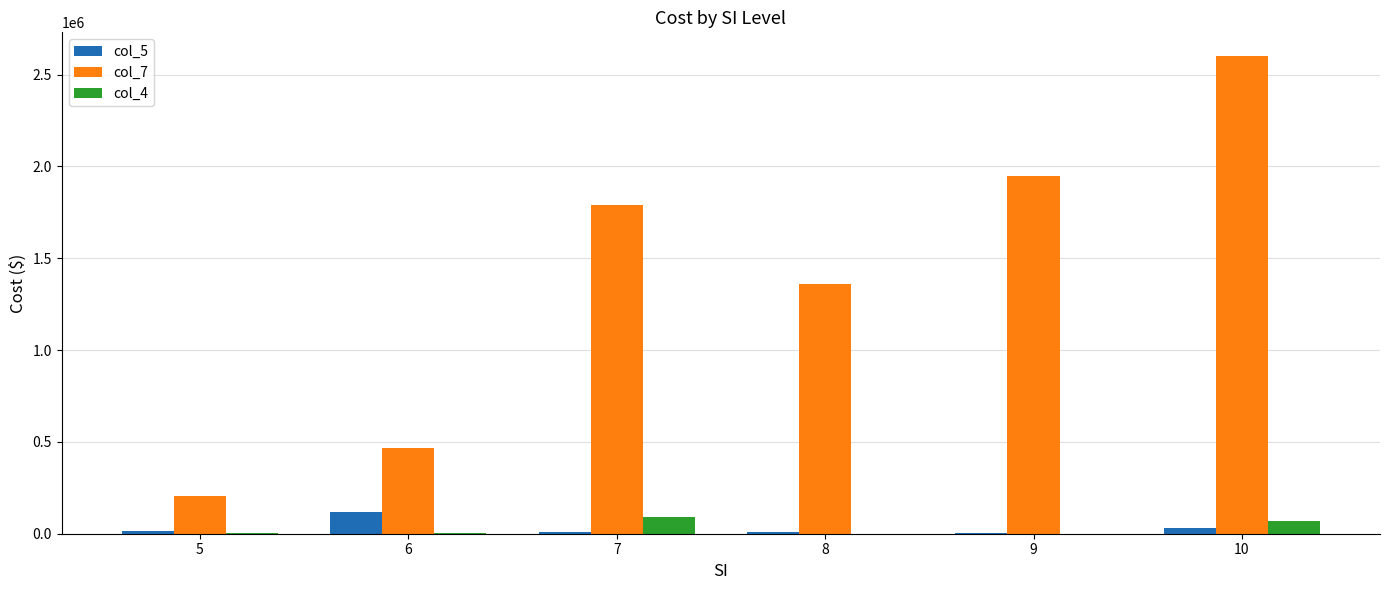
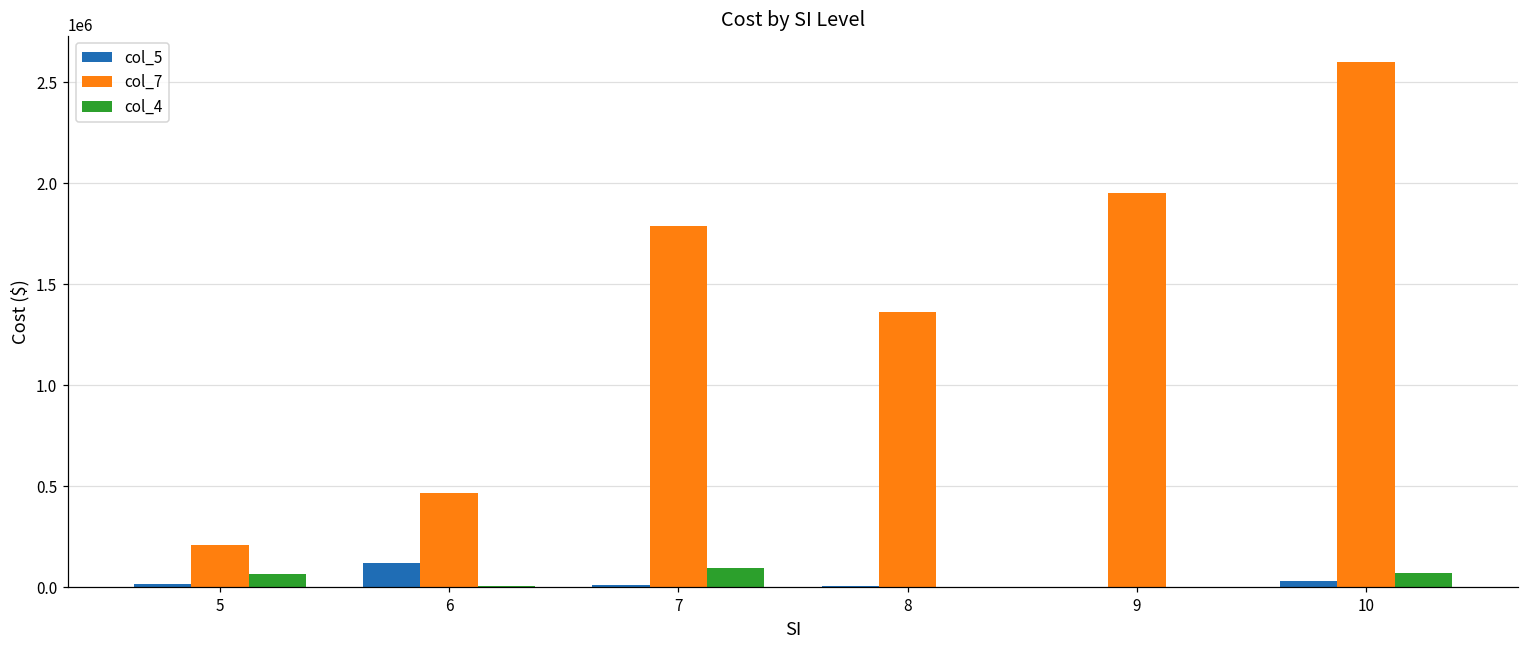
col_4, 5: 0 -> 60000
